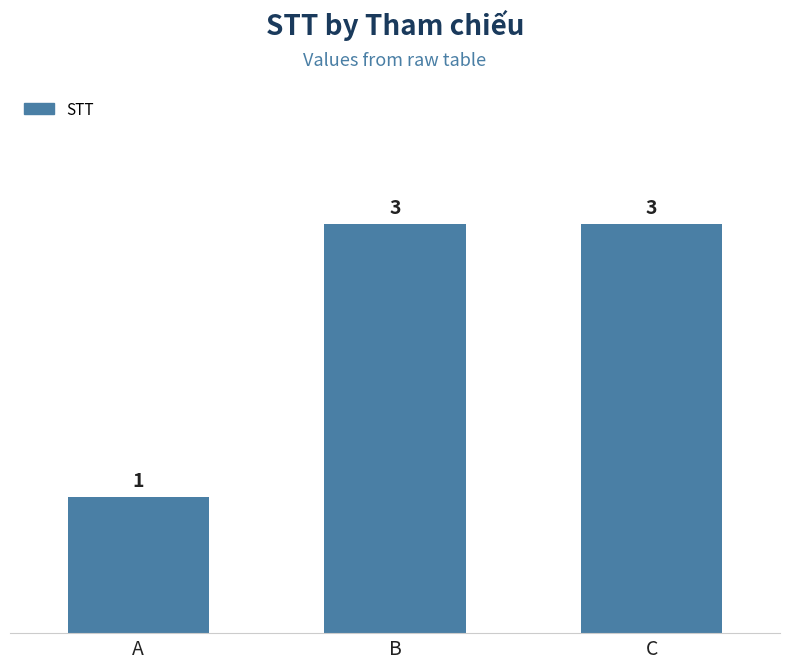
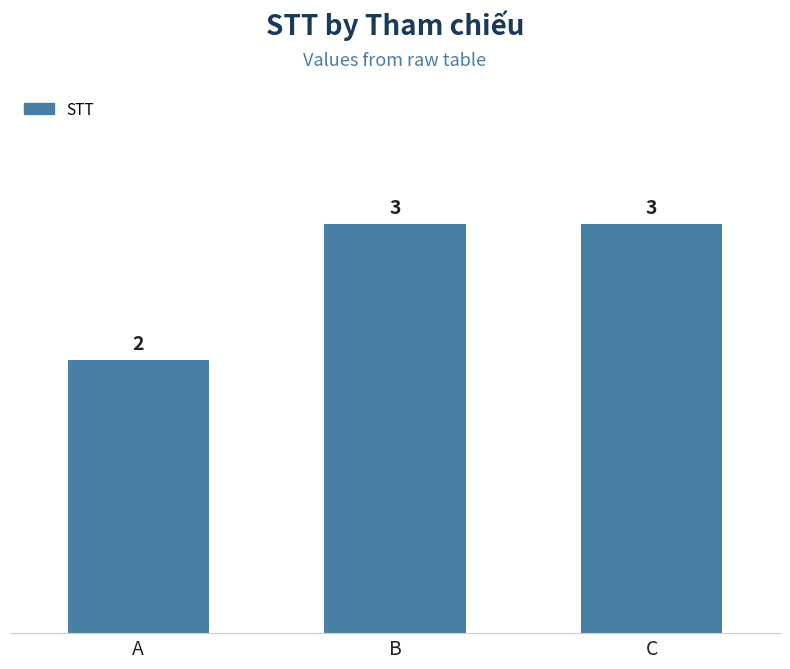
A: 1 -> 2
